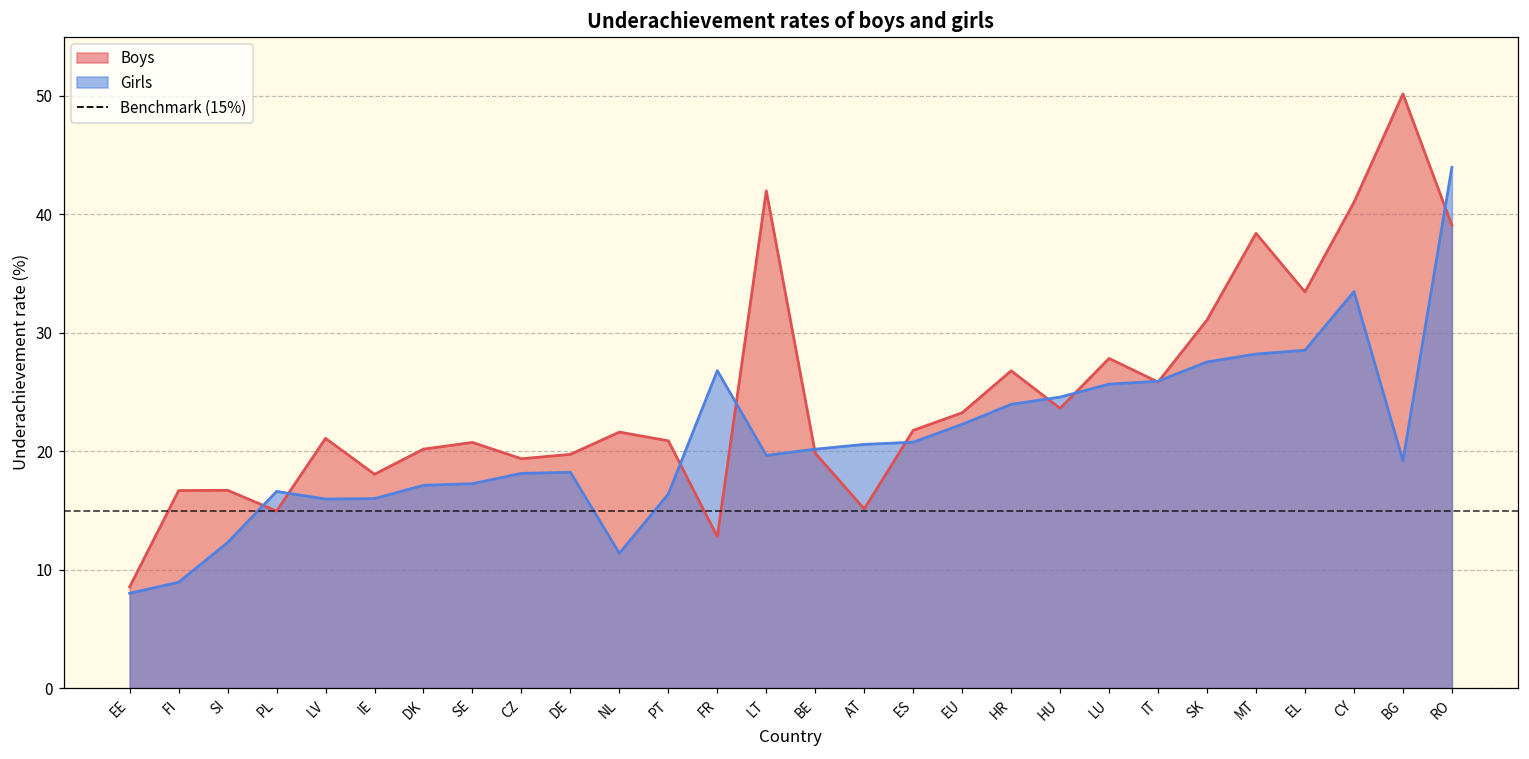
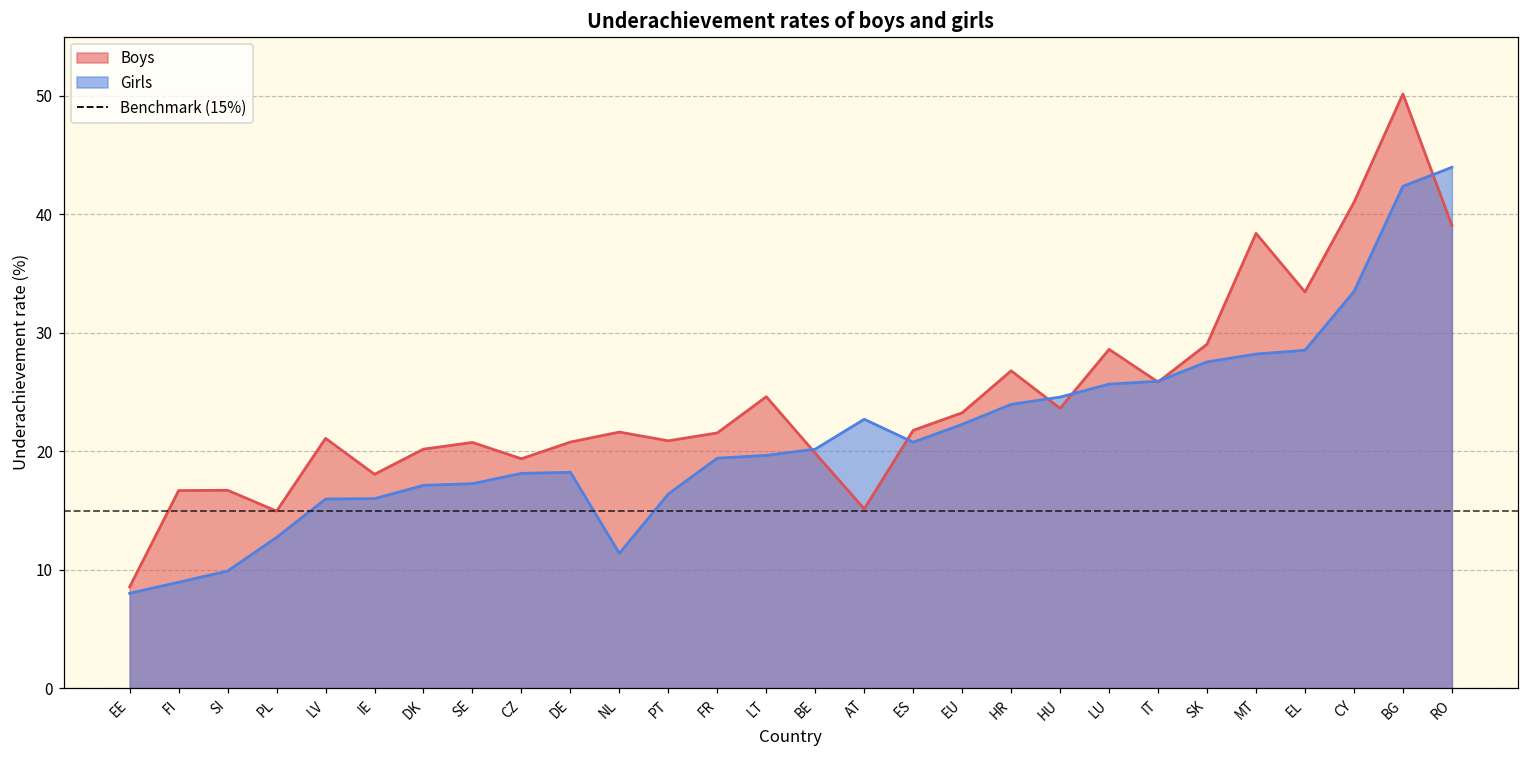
Girls, SI: 12.3 -> 9.9
Girls, PL: 16.6 -> 12.7
Boys, DE: 19.7 -> 20.8
Boys, FR: 12.8 -> 21.6
Girls, FR: 26.8 -> 19.4
Boys, LT: 42.0 -> 24.6
Girls, AT: 20.6 -> 22.7
Boys, LU: 27.8 -> 28.6
Boys, SK: 31.1 -> 29.0
Girls, BG: 19.2 -> 42.4
